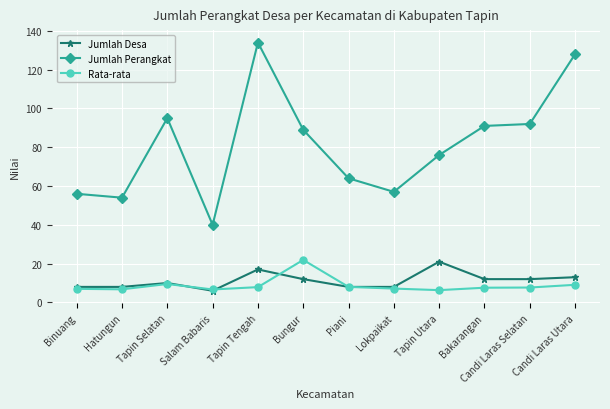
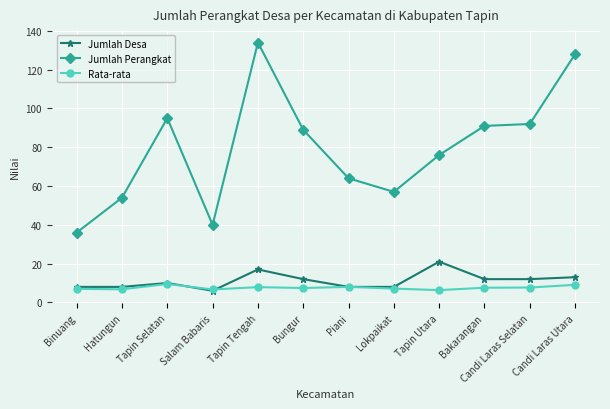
Jumlah Perangkat, Binuang: 56 -> 36
Rata-rata, Bungur: 22 -> 7
